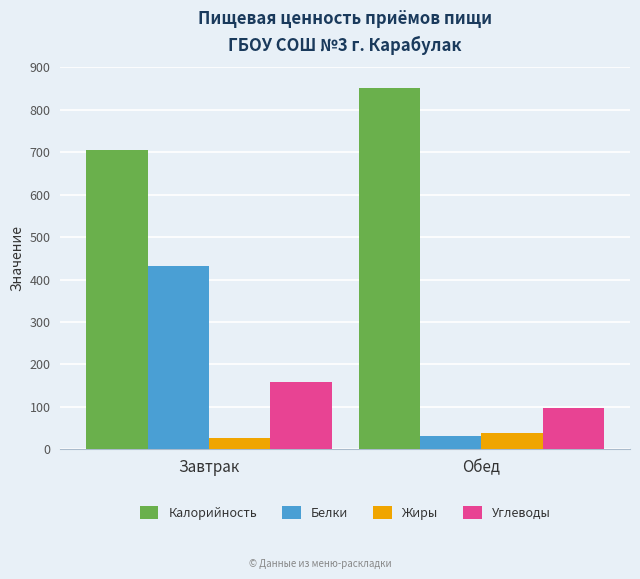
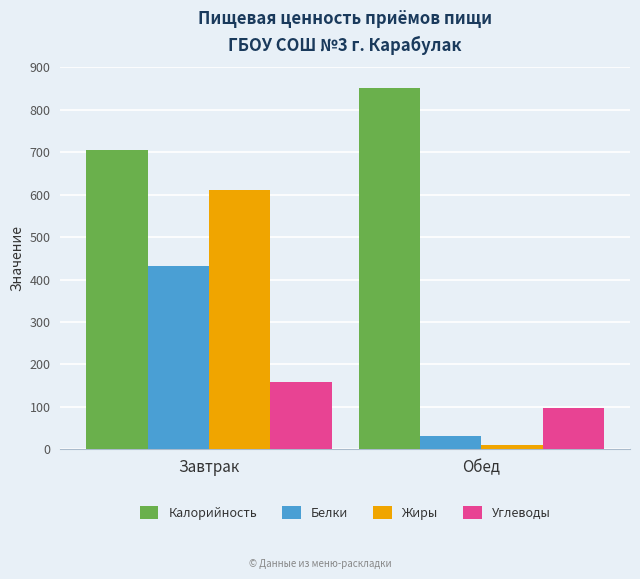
Жиры, Завтрак: 30 -> 610
Жиры, Обед: 40 -> 10
